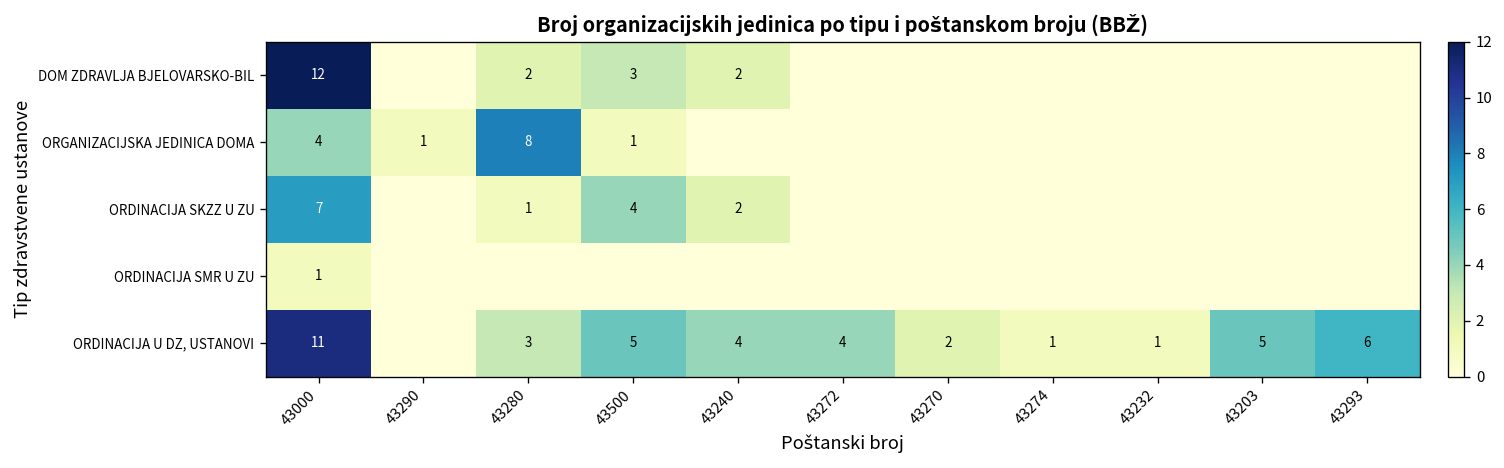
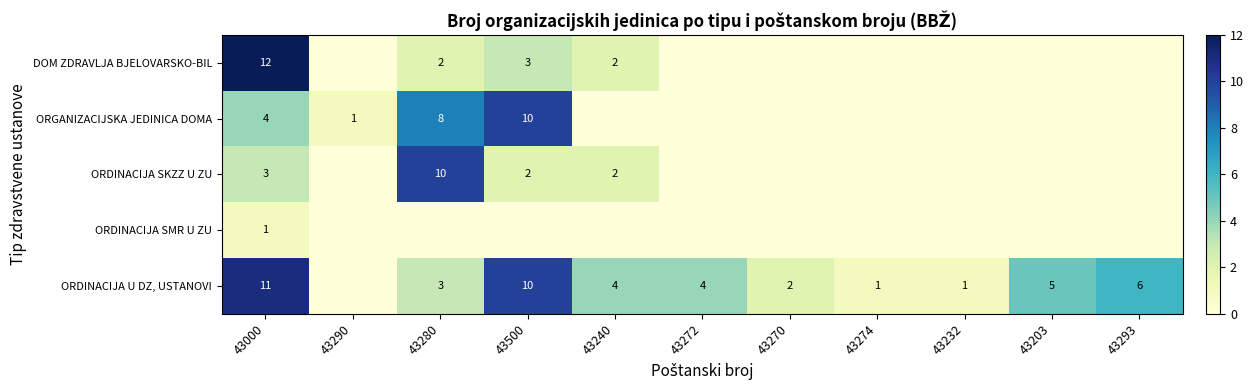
ORGANIZACIJSKA JEDINICA DOMA, 43500: 1 -> 10
ORDINACIJA SKZZ U ZU, 43000: 7 -> 3
ORDINACIJA SKZZ U ZU, 43280: 1 -> 10
ORDINACIJA SKZZ U ZU, 43500: 4 -> 2
ORDINACIJA U DZ, USTANOVI, 43500: 5 -> 10
